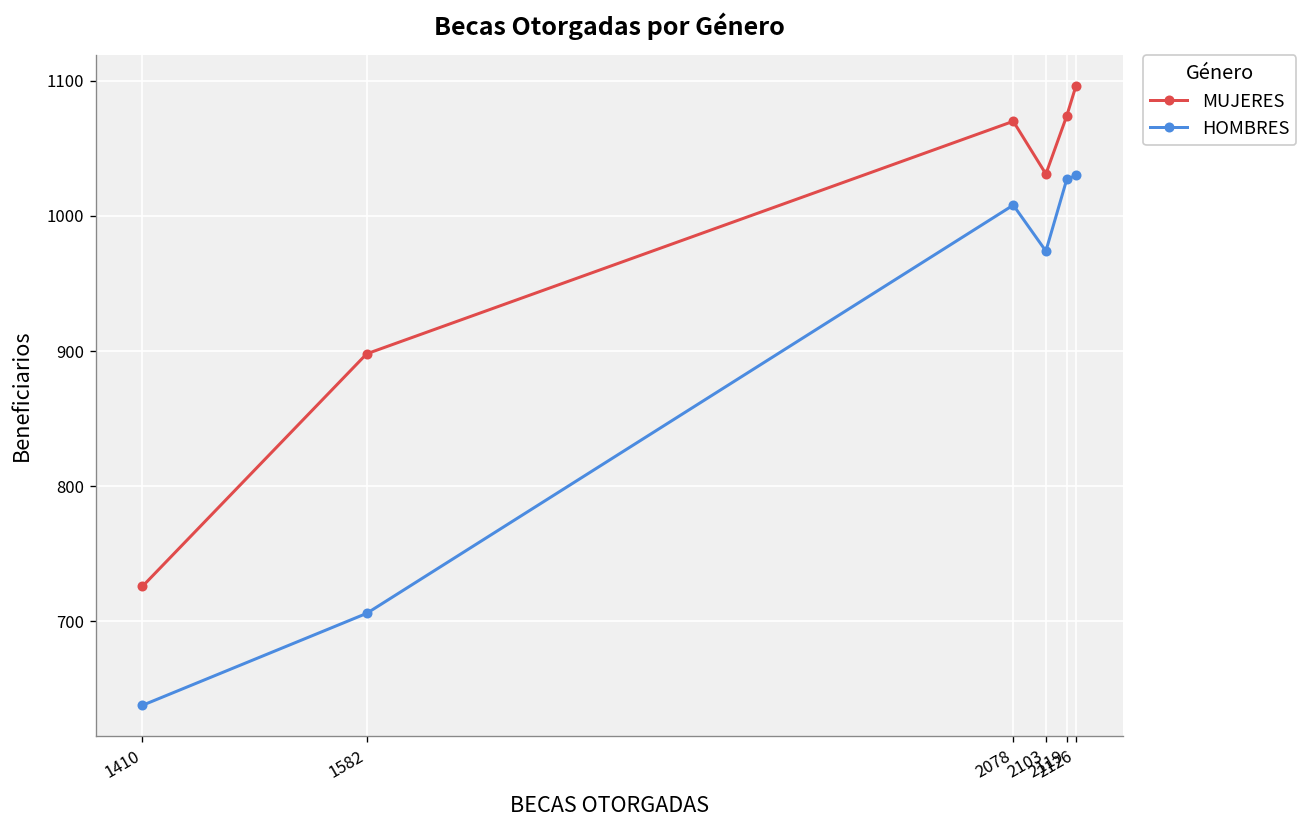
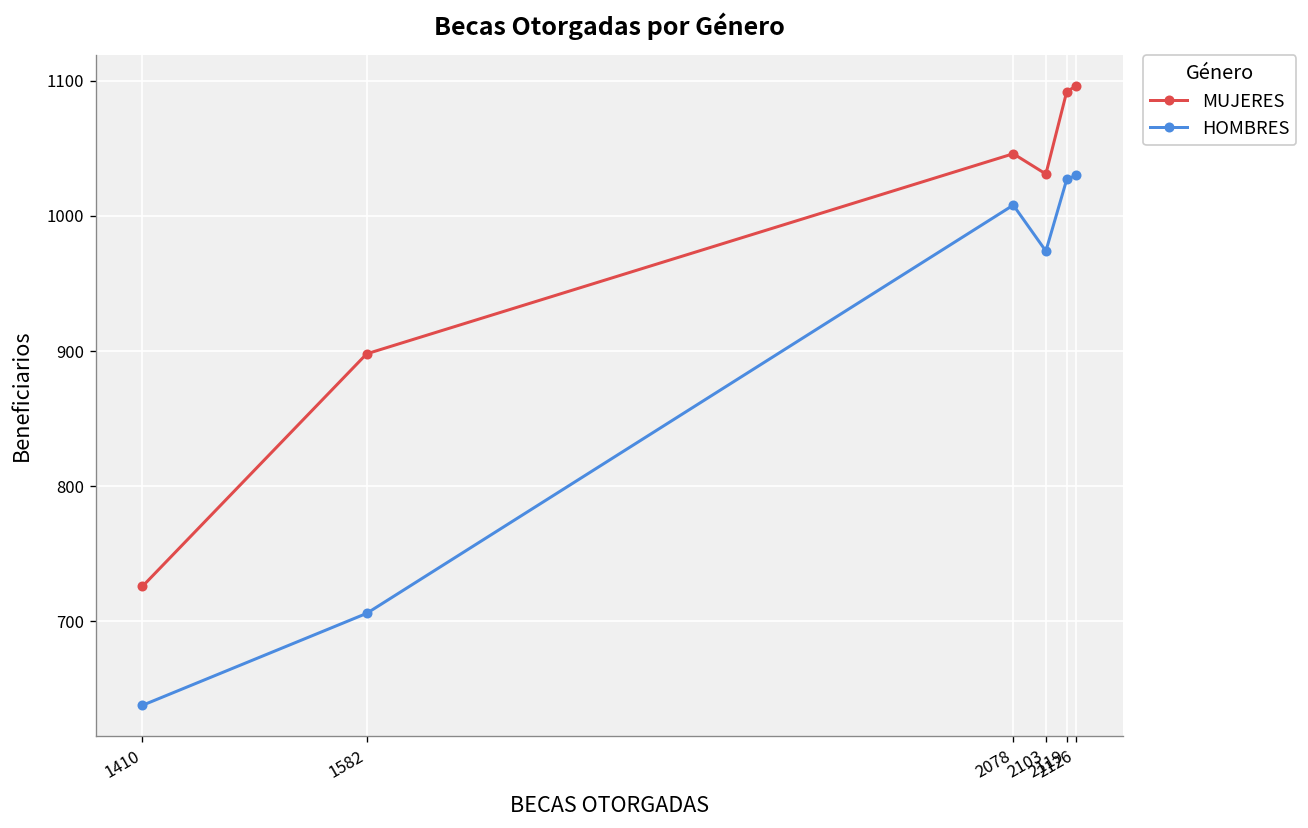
MUJERES, 2078: 1070 -> 1046
MUJERES, 2119: 1074 -> 1092
